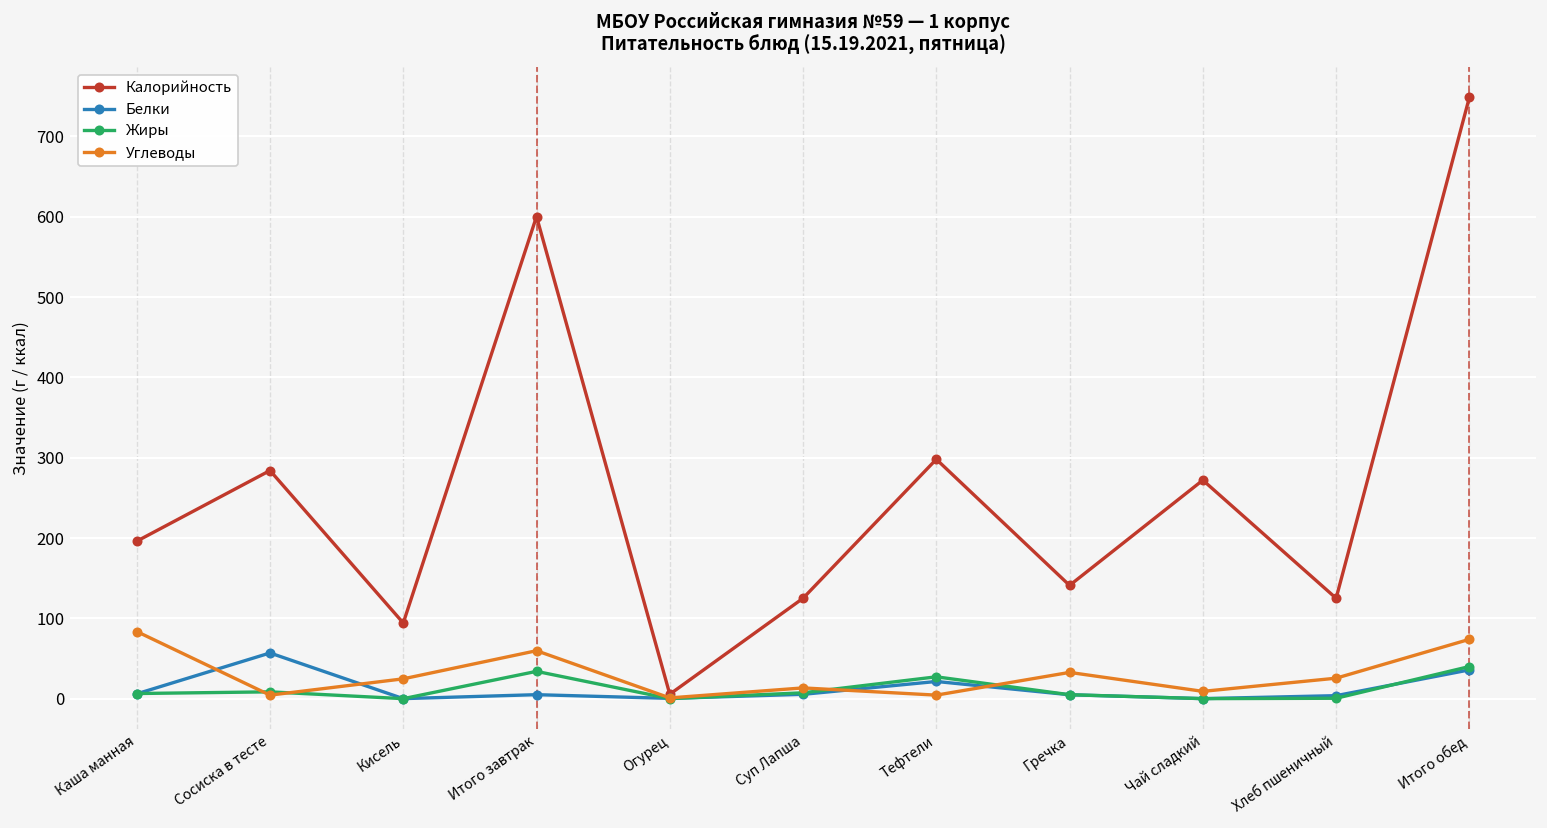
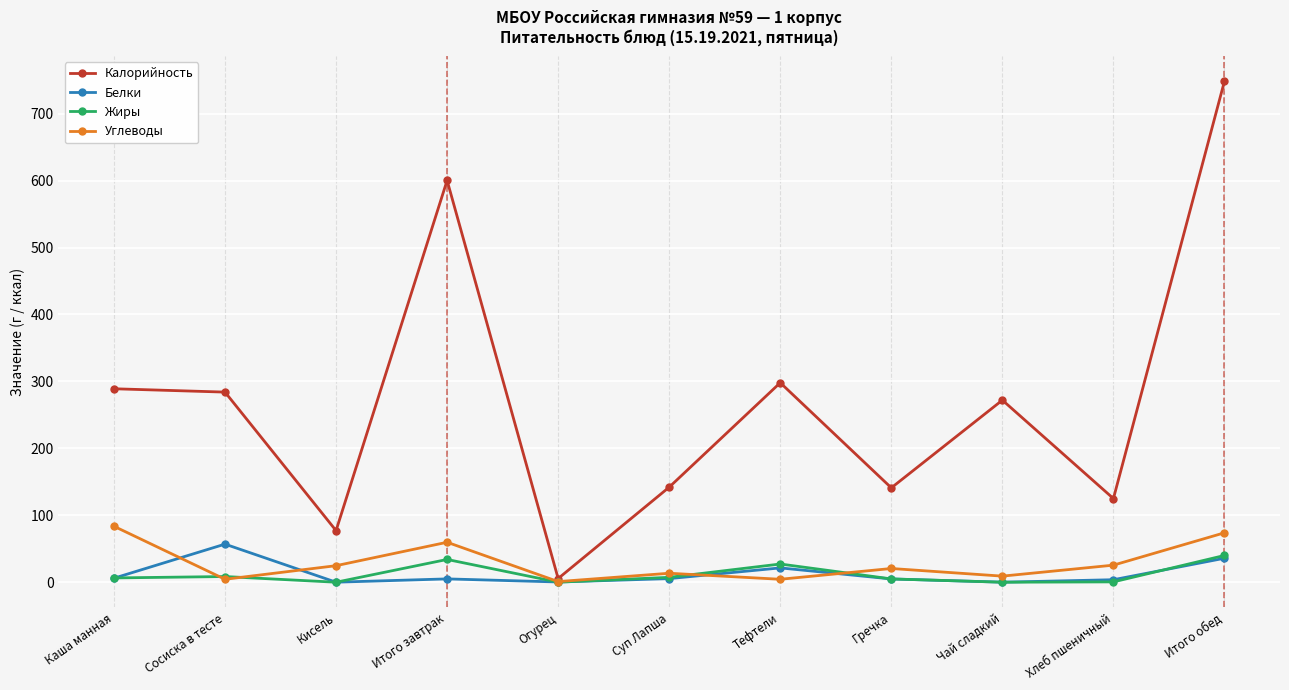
Калорийность, Каша манная: 200 -> 290
Калорийность, Кисель: 90 -> 80
Калорийность, Суп Лапша: 130 -> 140
Углеводы, Гречка: 30 -> 20
